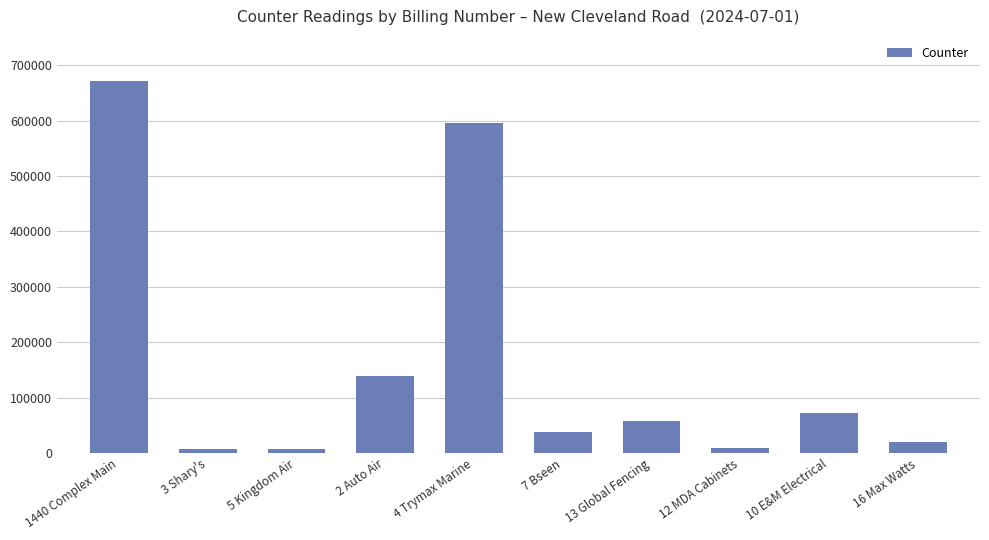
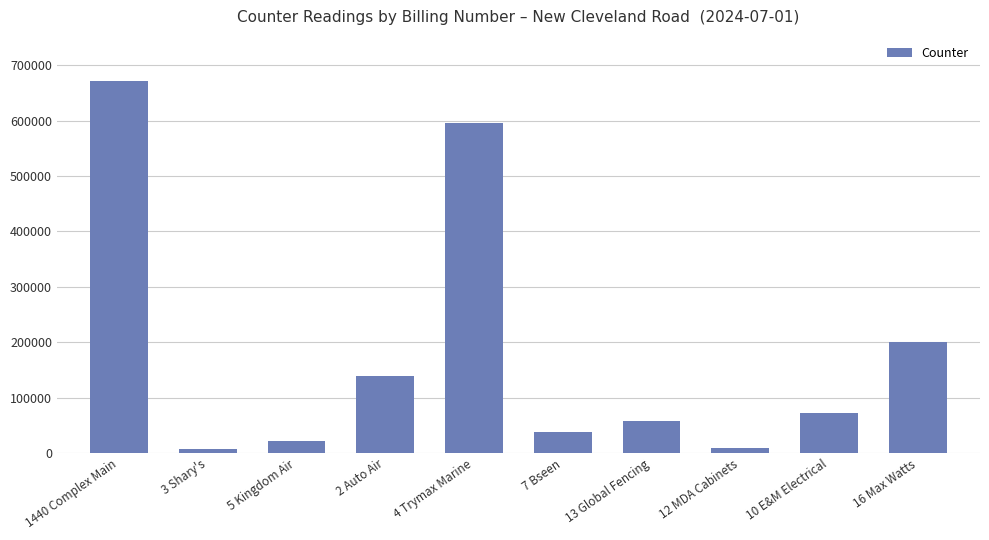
5 Kingdom Air: 10000 -> 20000
16 Max Watts: 20000 -> 200000
